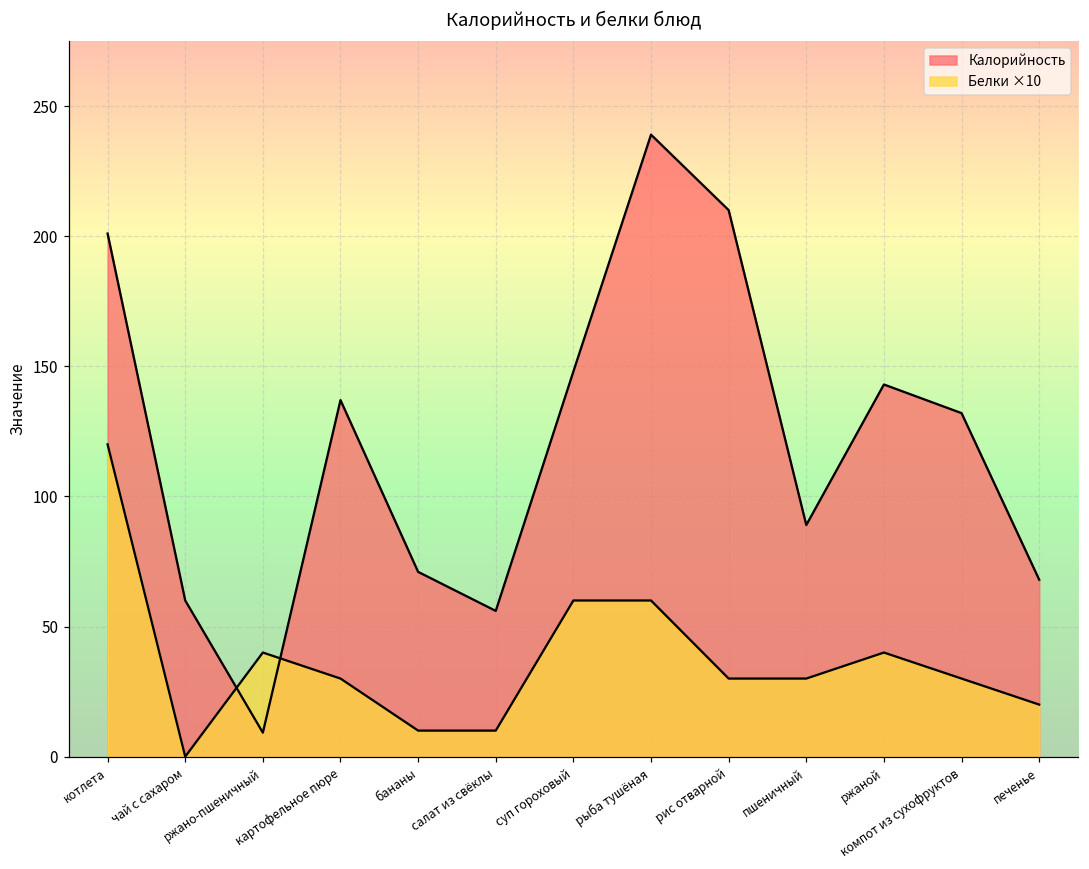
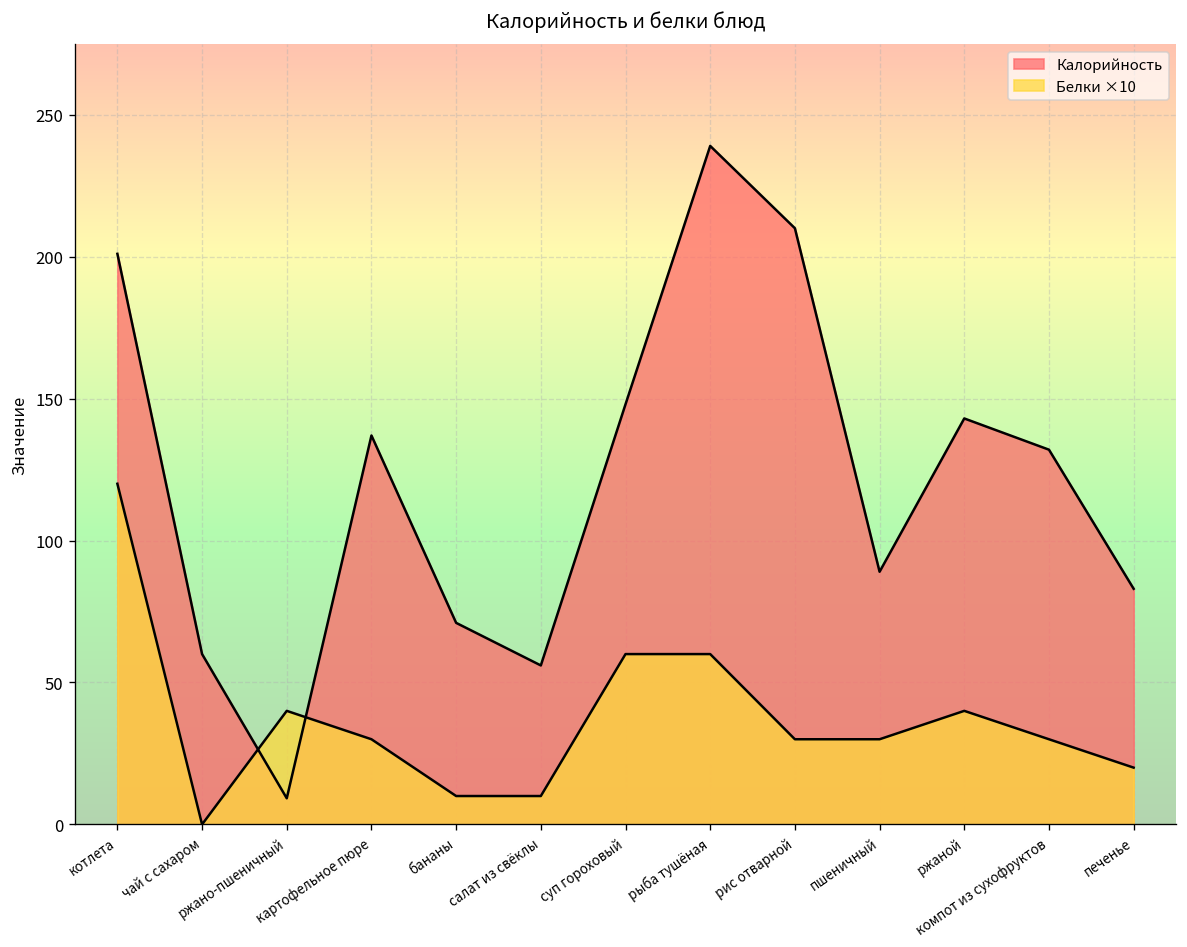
Калорийность, печенье: 68 -> 83
